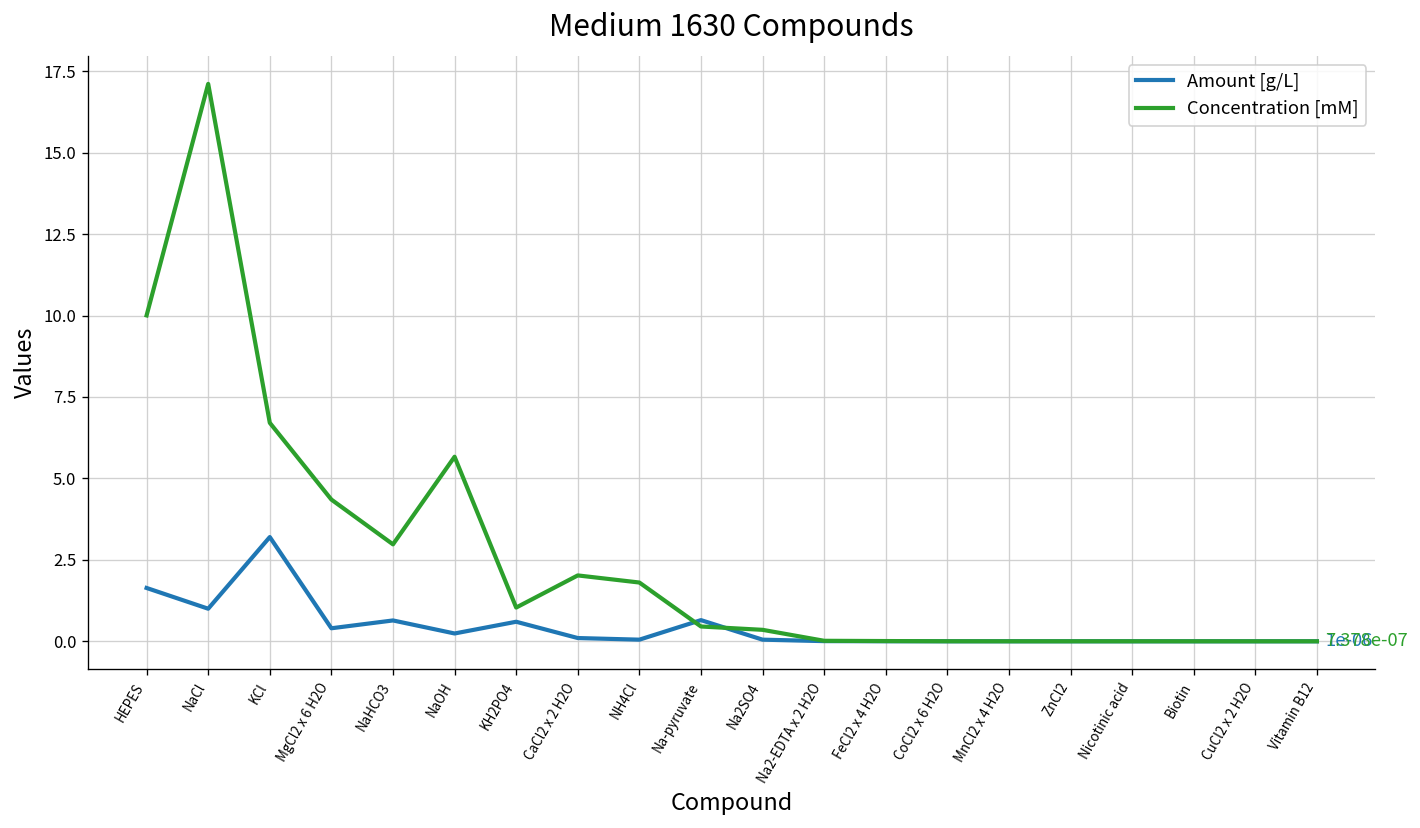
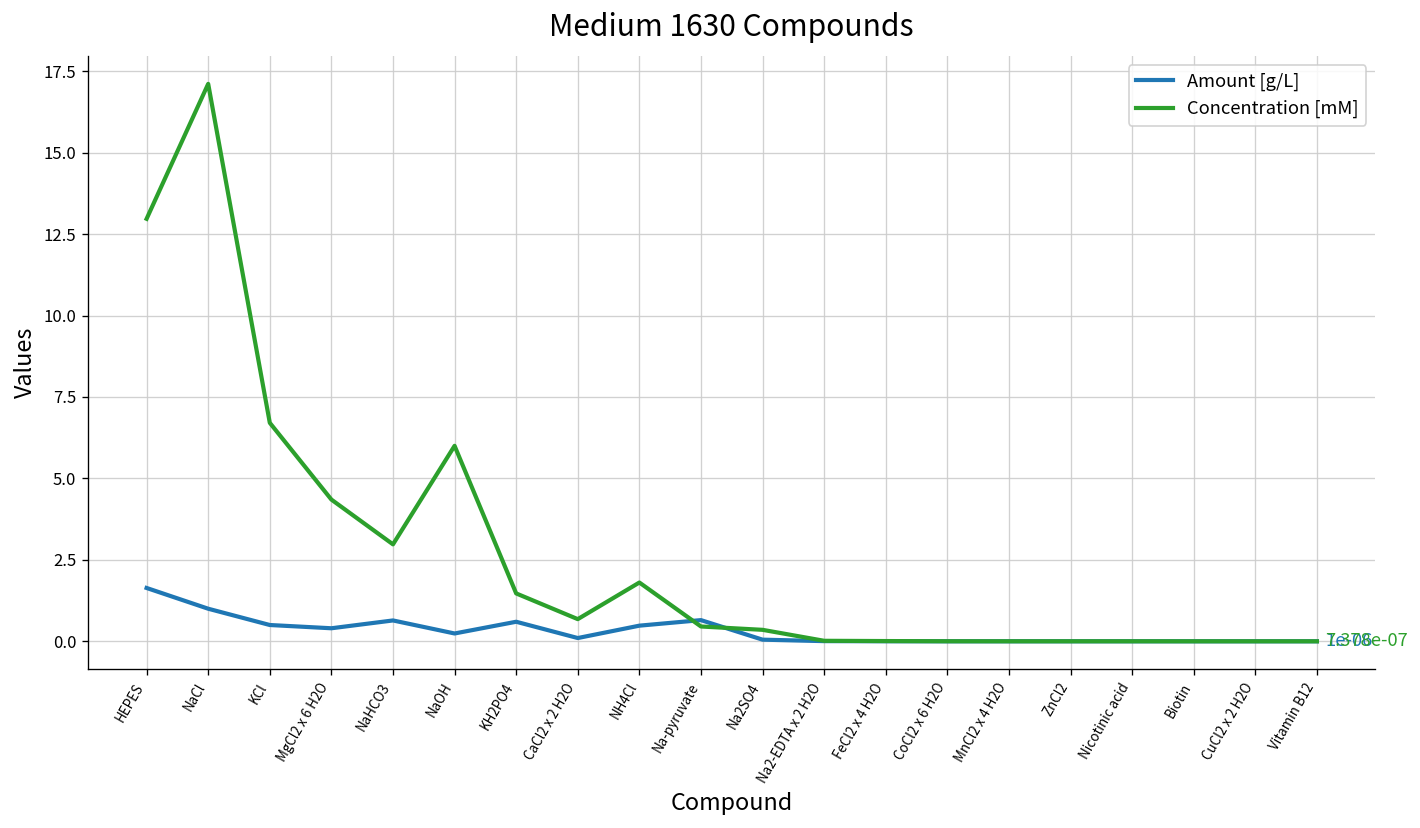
Concentration [mM], HEPES: 10.0 -> 13.0
Amount [g/L], KCl: 3.2 -> 0.5
Concentration [mM], NaOH: 5.7 -> 6.0
Concentration [mM], KH2PO4: 1.0 -> 1.5
Concentration [mM], CaCl2 x 2 H2O: 2.0 -> 0.7
Amount [g/L], NH4Cl: 0.1 -> 0.5
